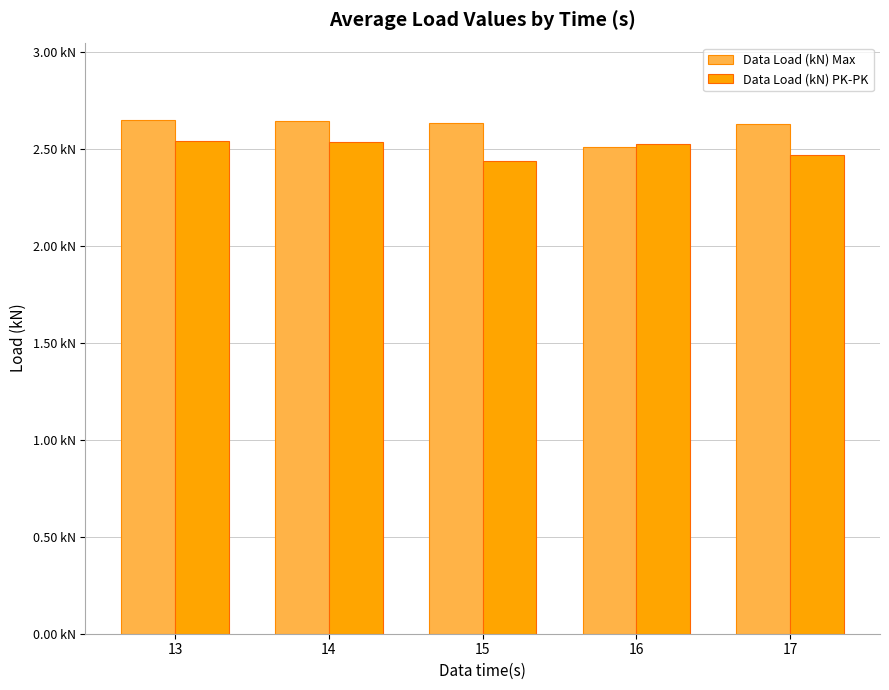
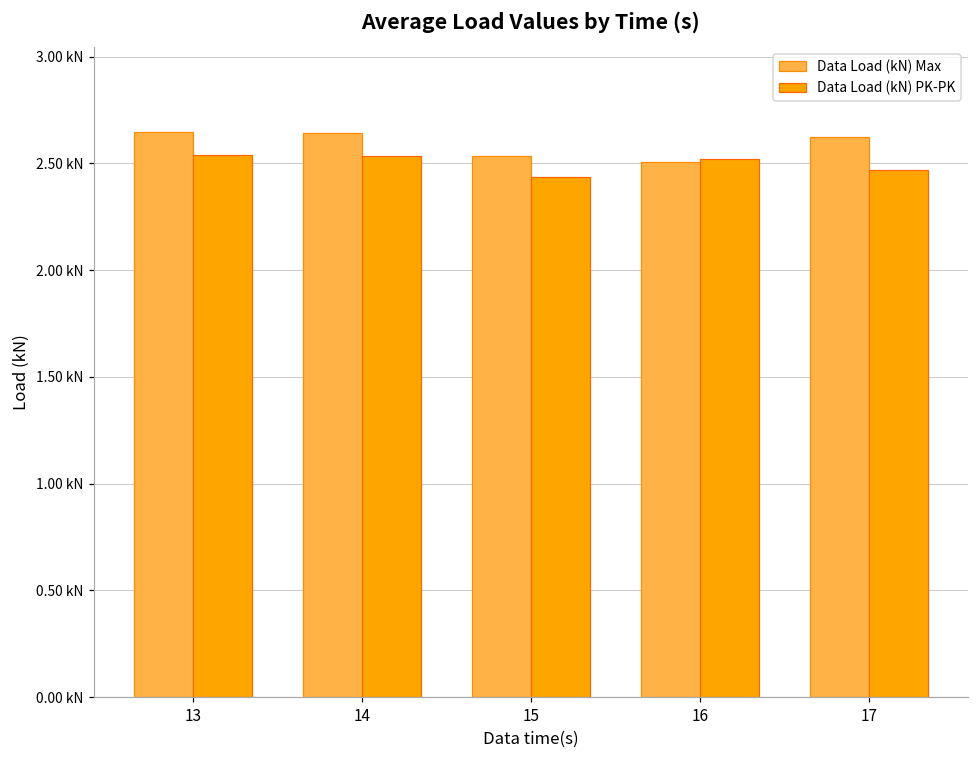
Data Load (kN) Max, 15: 2.63 kN -> 2.53 kN
